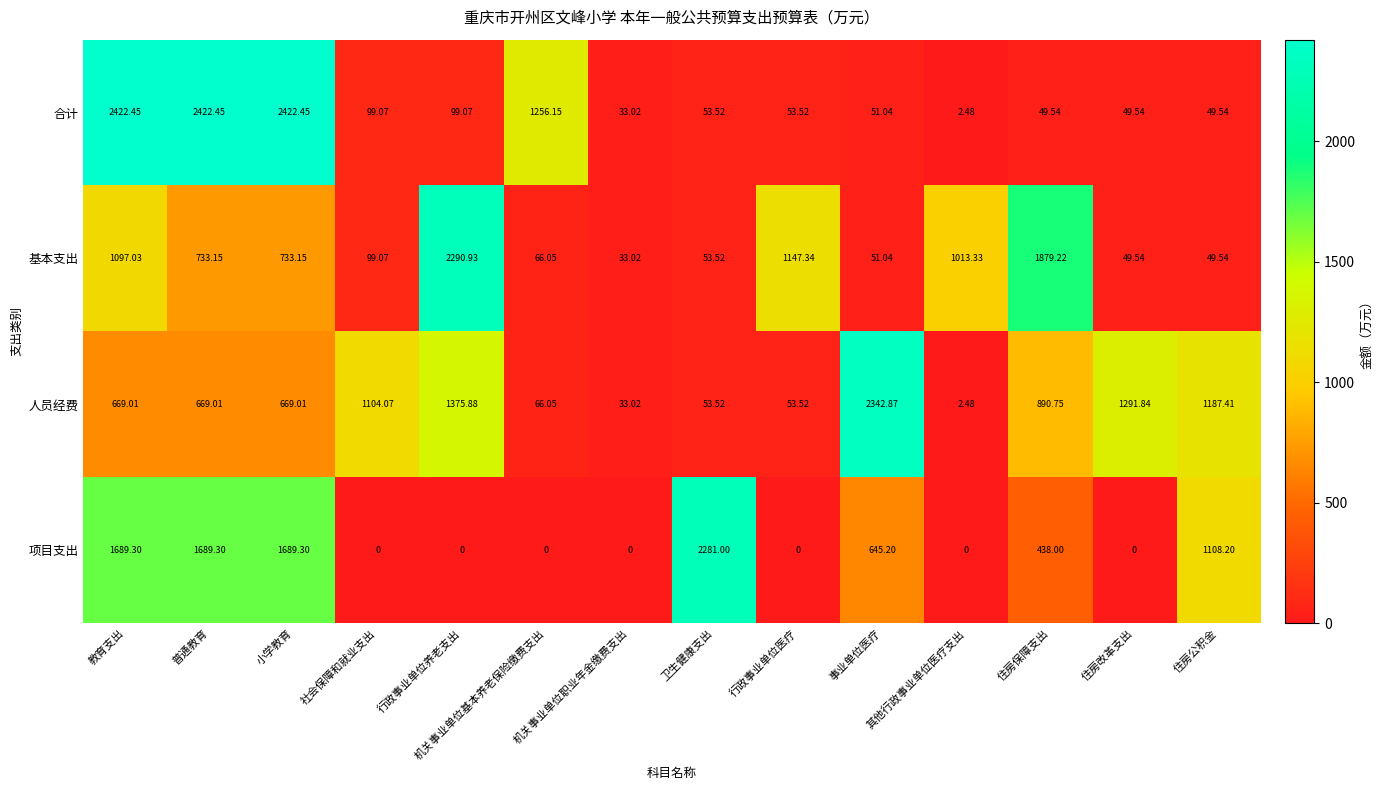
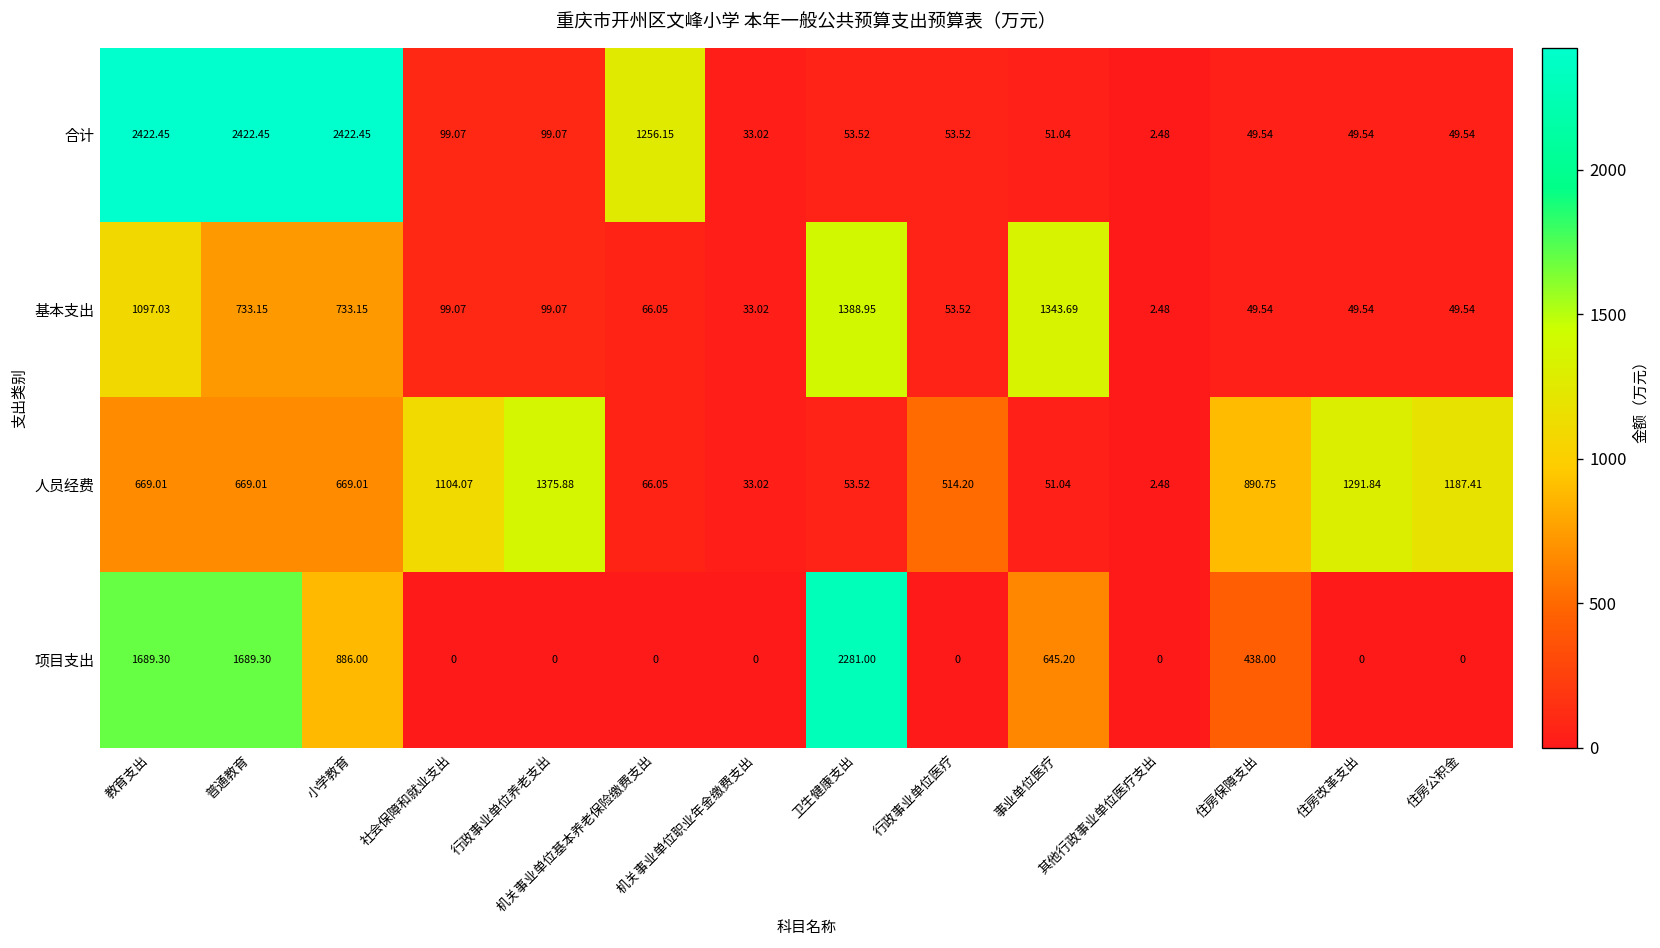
基本支出, 行政事业单位养老支出: 2290.93 -> 99.07
基本支出, 卫生健康支出: 53.52 -> 1388.95
基本支出, 行政事业单位医疗: 1147.34 -> 53.52
基本支出, 事业单位医疗: 51.04 -> 1343.69
基本支出, 其他行政事业单位医疗支出: 1013.33 -> 2.48
基本支出, 住房保障支出: 1879.22 -> 49.54
人员经费, 行政事业单位医疗: 53.52 -> 514.20
人员经费, 事业单位医疗: 2342.87 -> 51.04
项目支出, 小学教育: 1689.30 -> 886.00
项目支出, 住房公积金: 1108.20 -> 0
